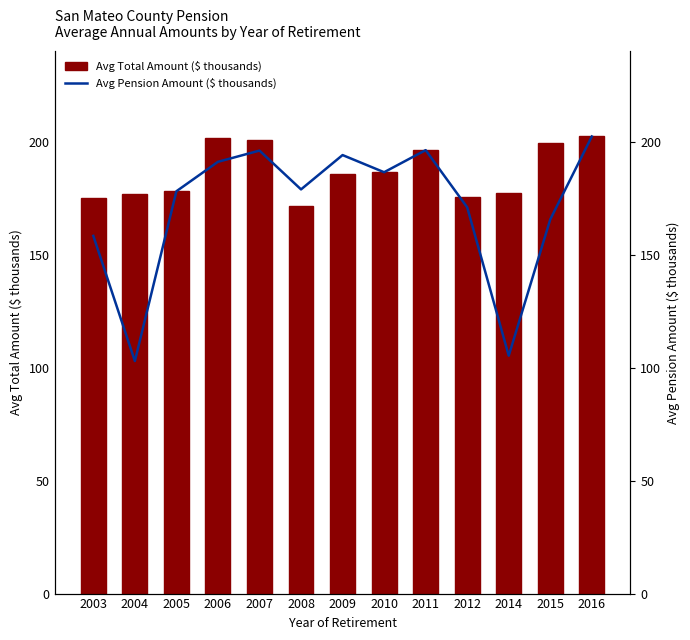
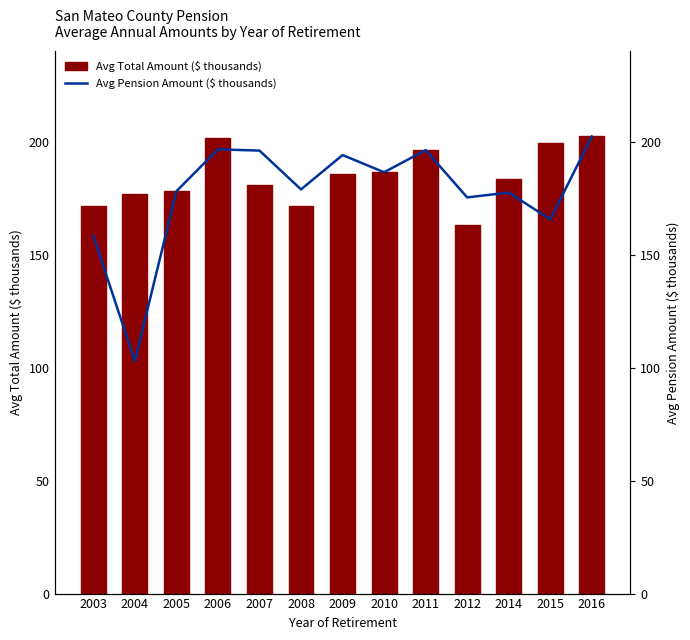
Avg Total Amount ($ thousands), 2003: 175 -> 171
Avg Total Amount ($ thousands), 2007: 201 -> 181
Avg Total Amount ($ thousands), 2012: 175 -> 163
Avg Total Amount ($ thousands), 2014: 177 -> 183
Avg Pension Amount ($ thousands), 2006: 191 -> 197
Avg Pension Amount ($ thousands), 2012: 171 -> 175
Avg Pension Amount ($ thousands), 2014: 105 -> 177
